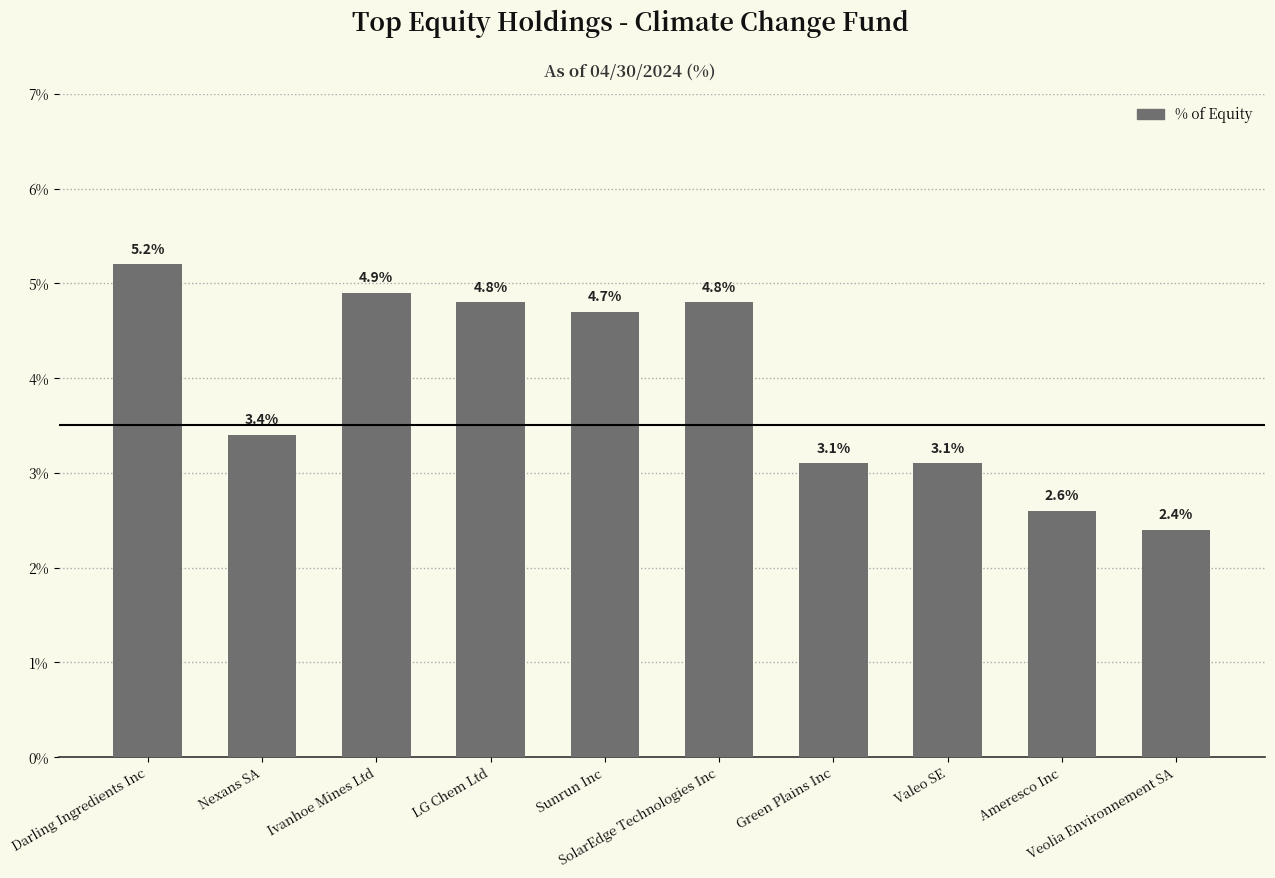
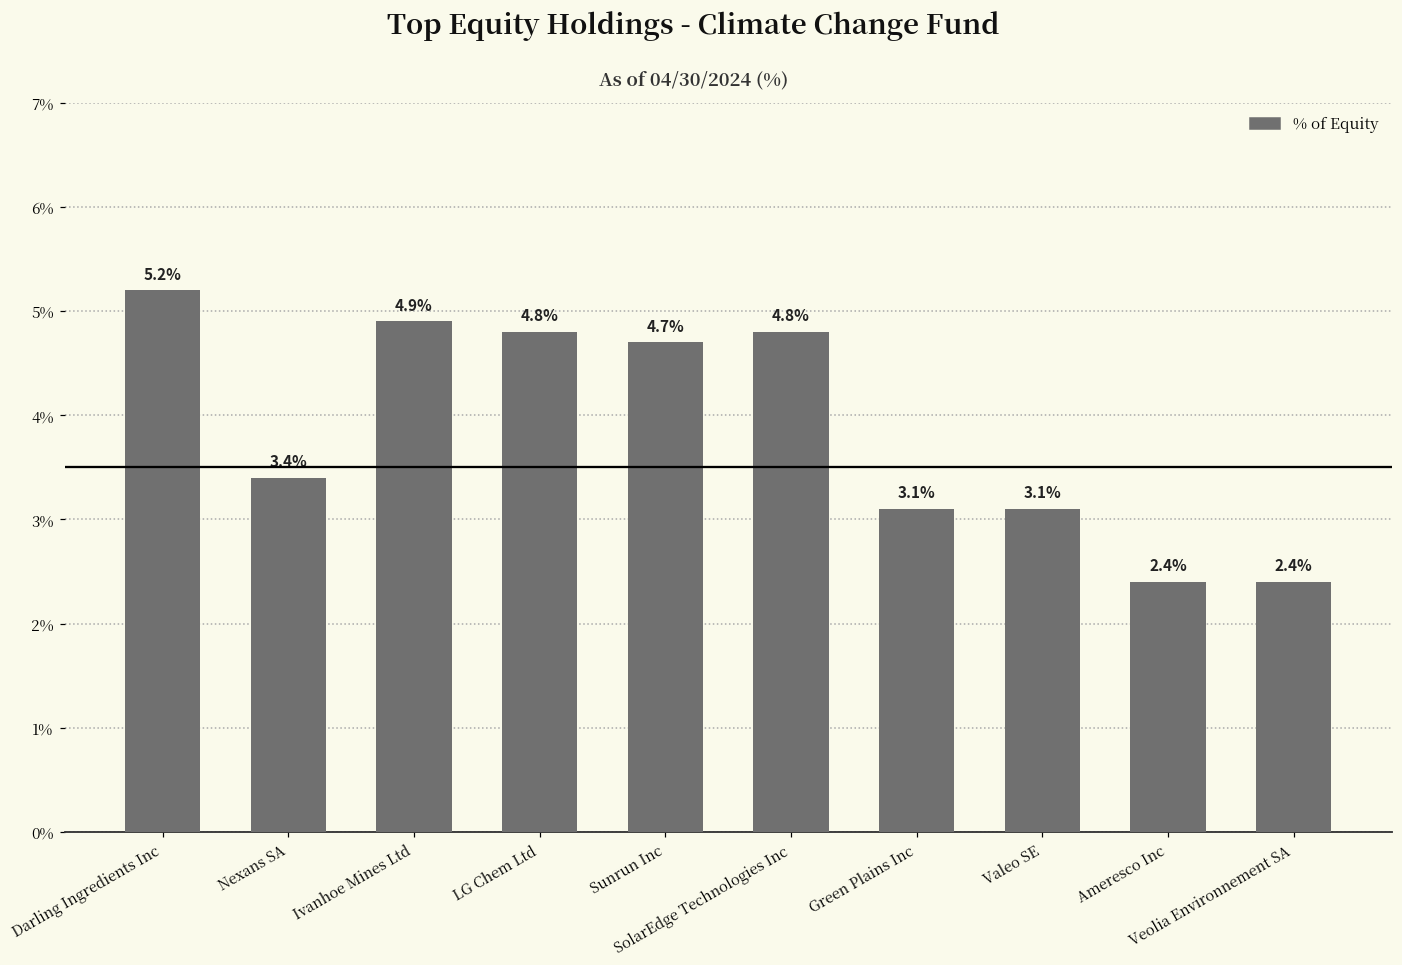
Ameresco Inc: 2.6% -> 2.4%
